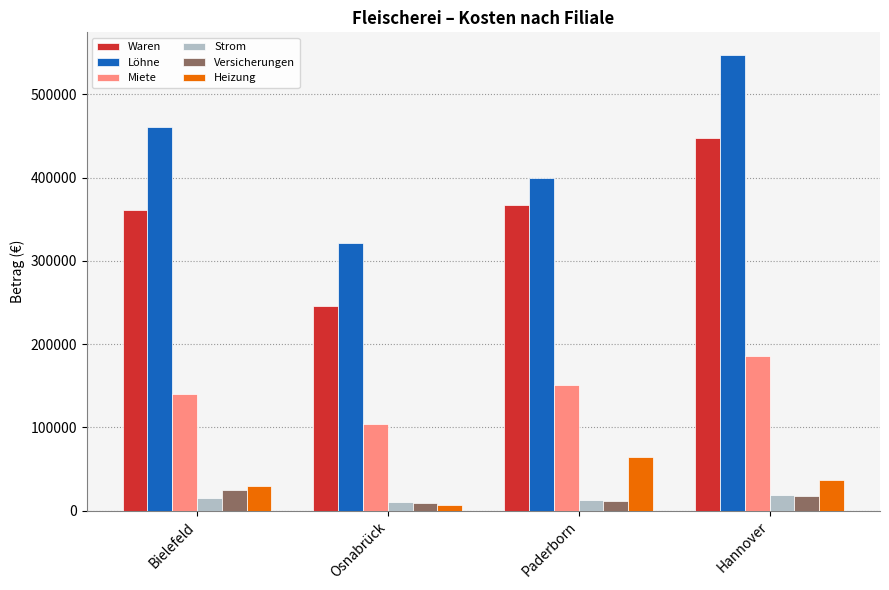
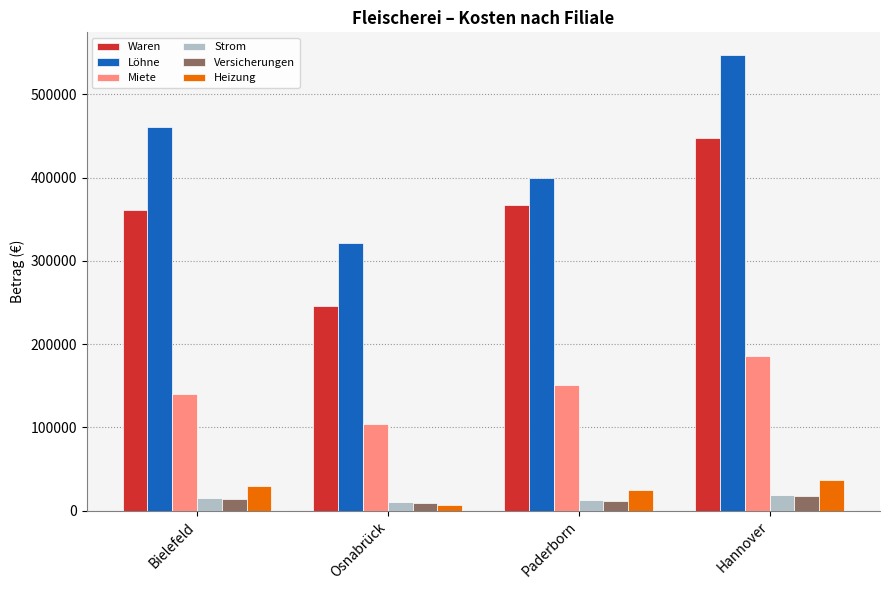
Versicherungen, Bielefeld: 20000 -> 10000
Heizung, Paderborn: 60000 -> 30000
